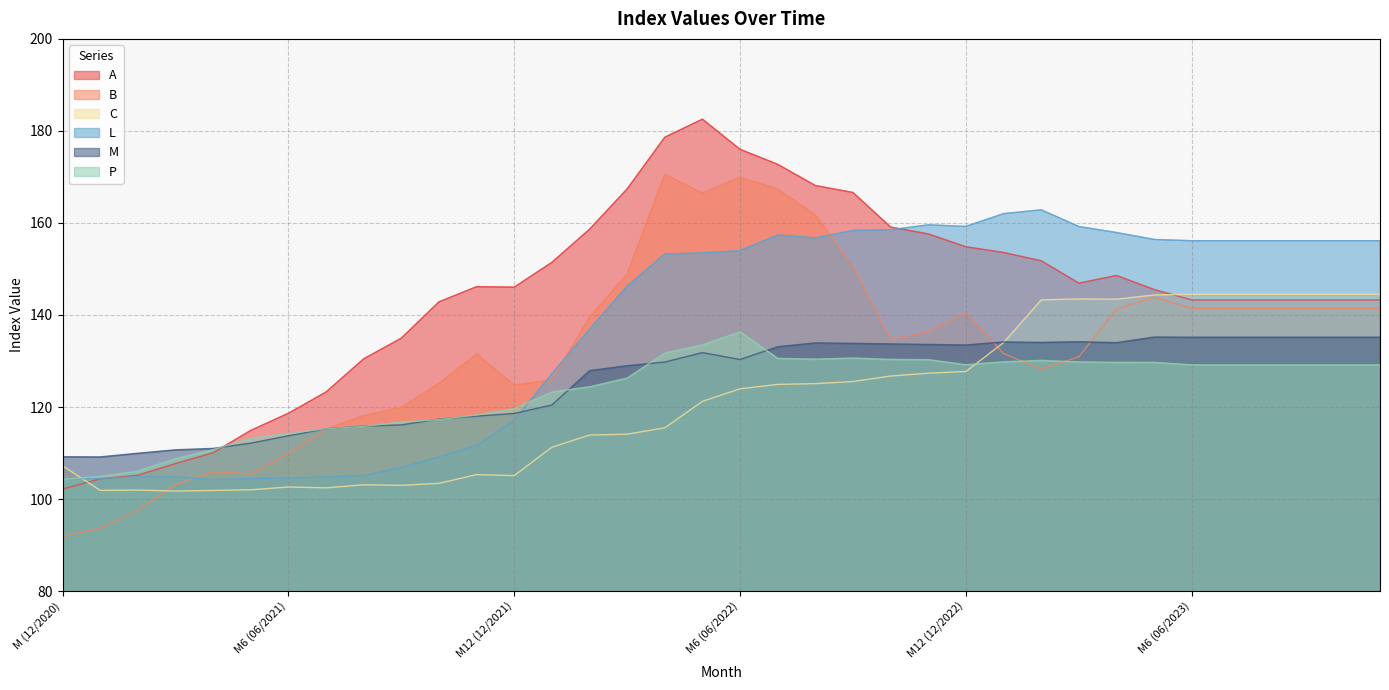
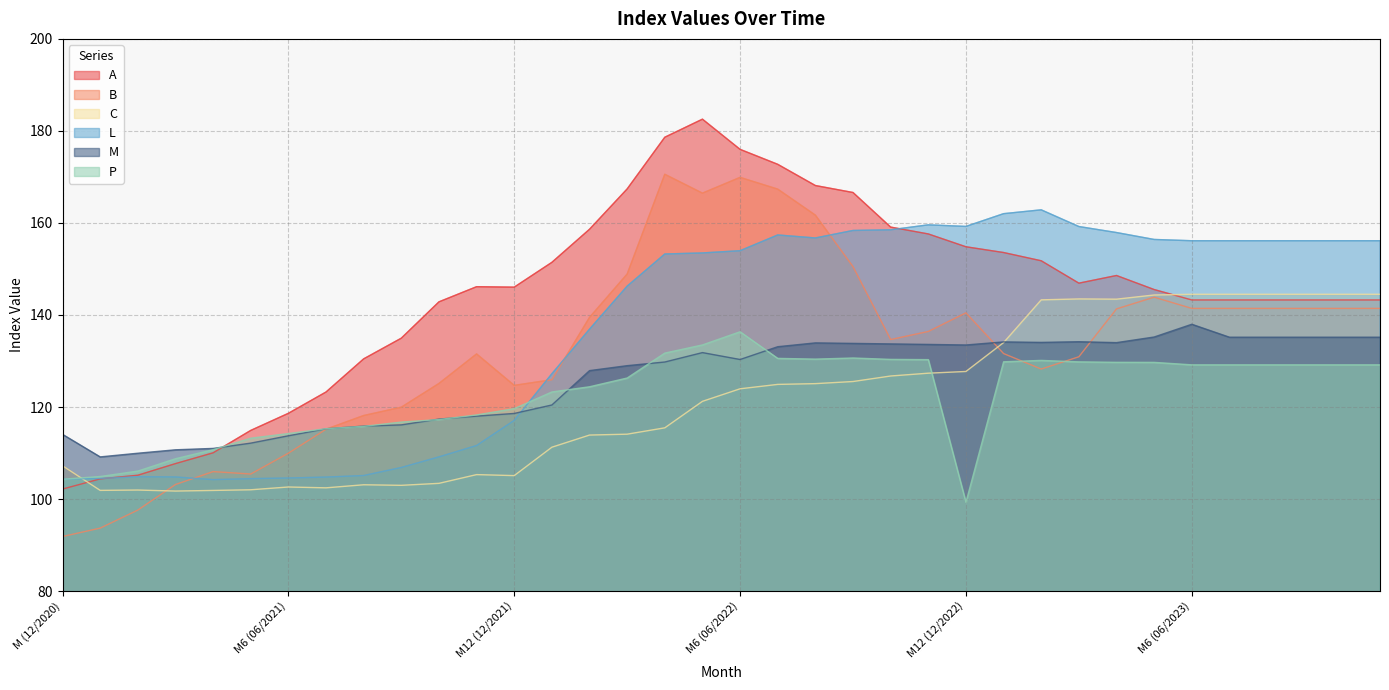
M, M (12/2020): 109 -> 114
P, M12 (12/2022): 129 -> 99
M, M6 (06/2023): 135 -> 138
